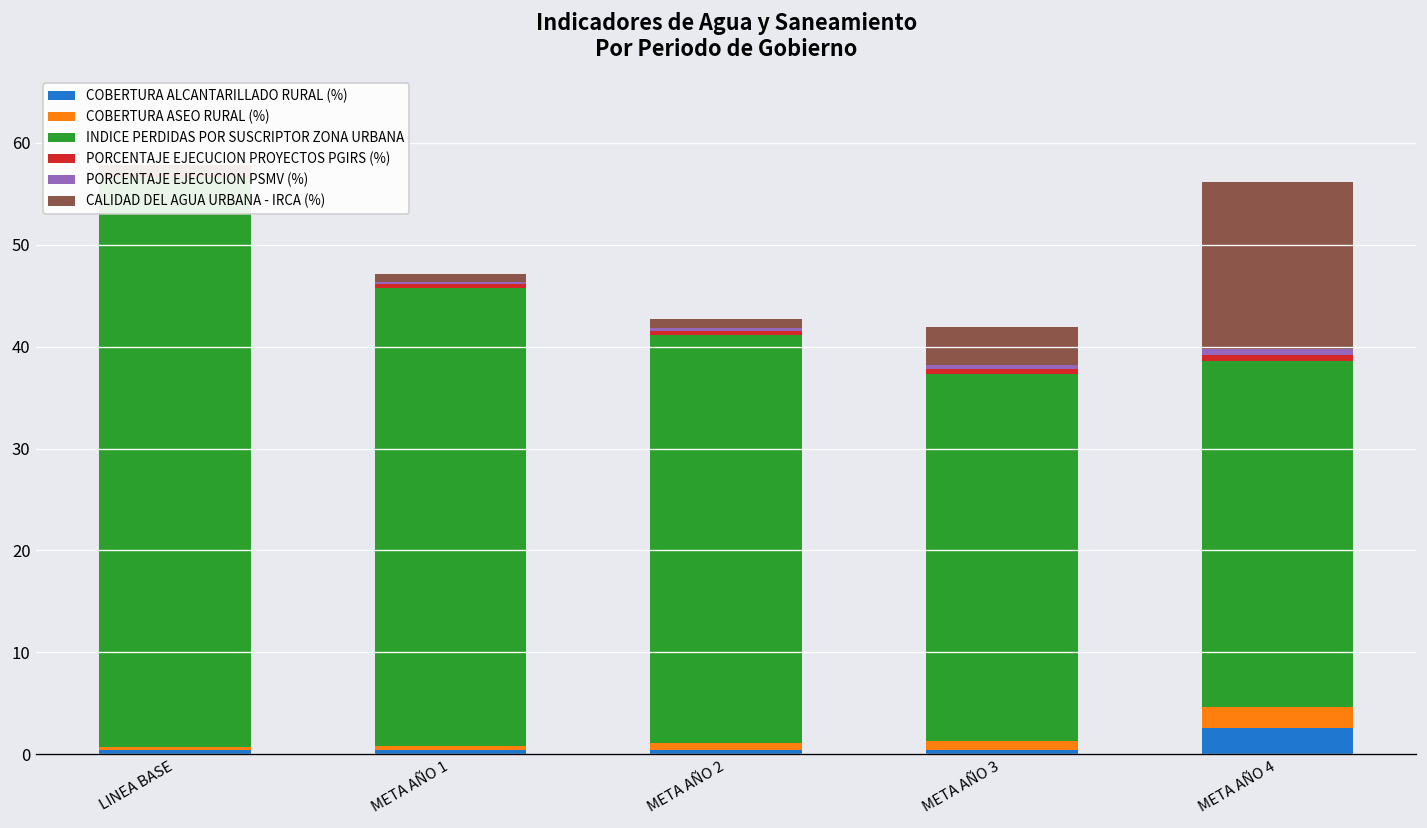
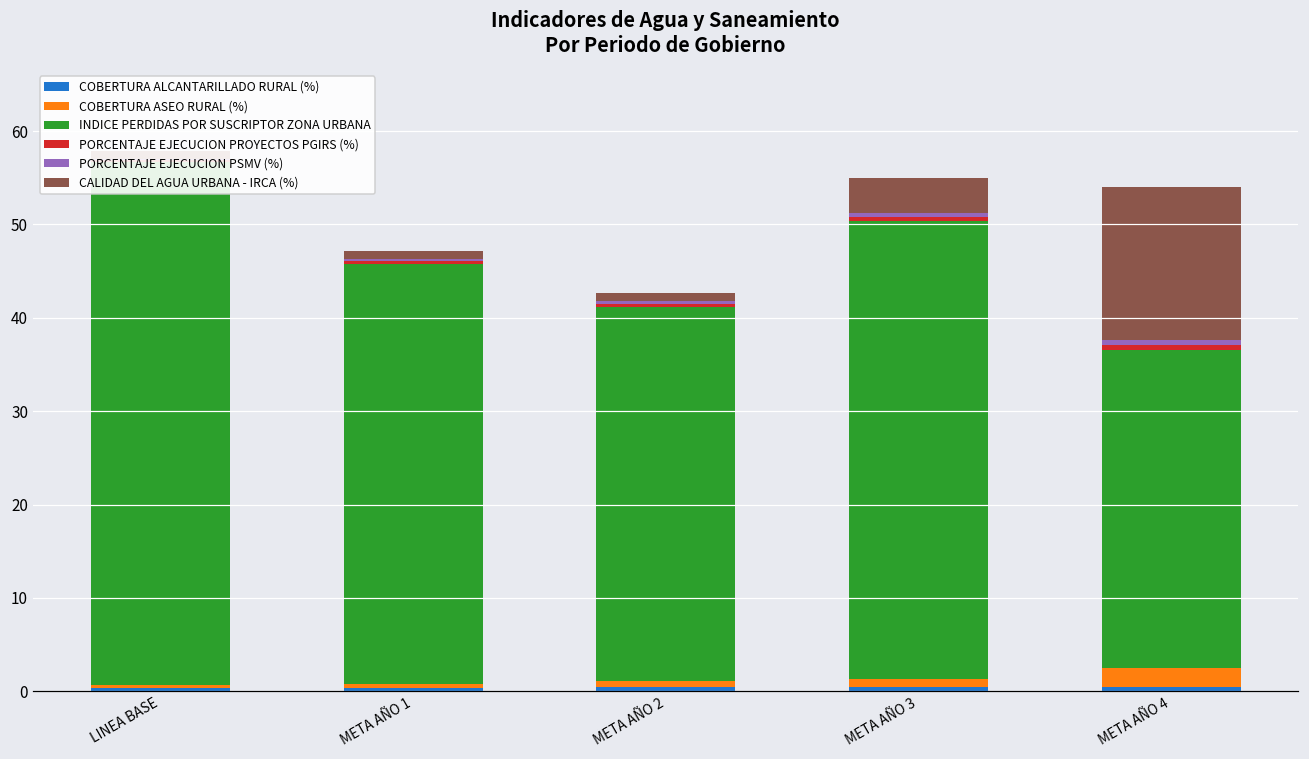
INDICE PERDIDAS POR SUSCRIPTOR ZONA URBANA, META AÑO 3: 36 -> 49
COBERTURA ALCANTARILLADO RURAL (%), META AÑO 4: 3 -> 0
